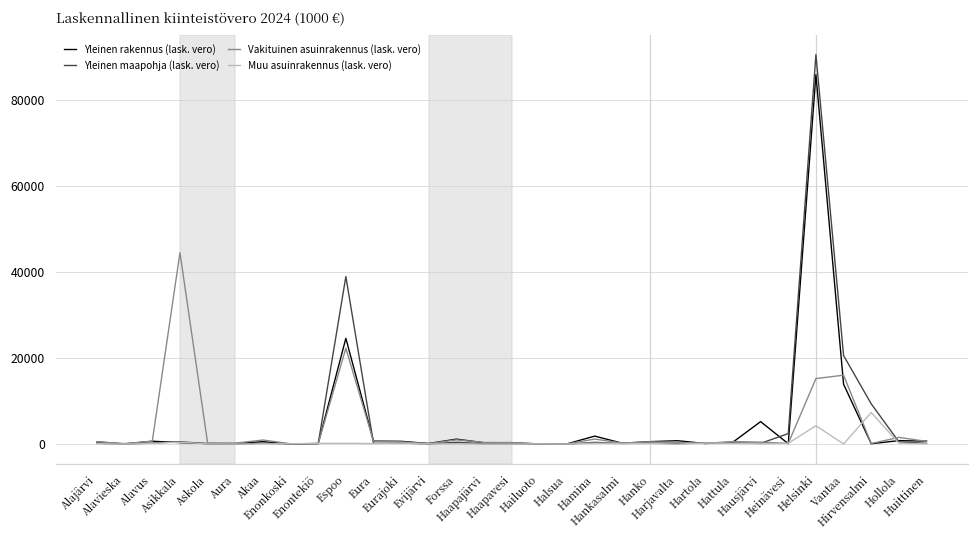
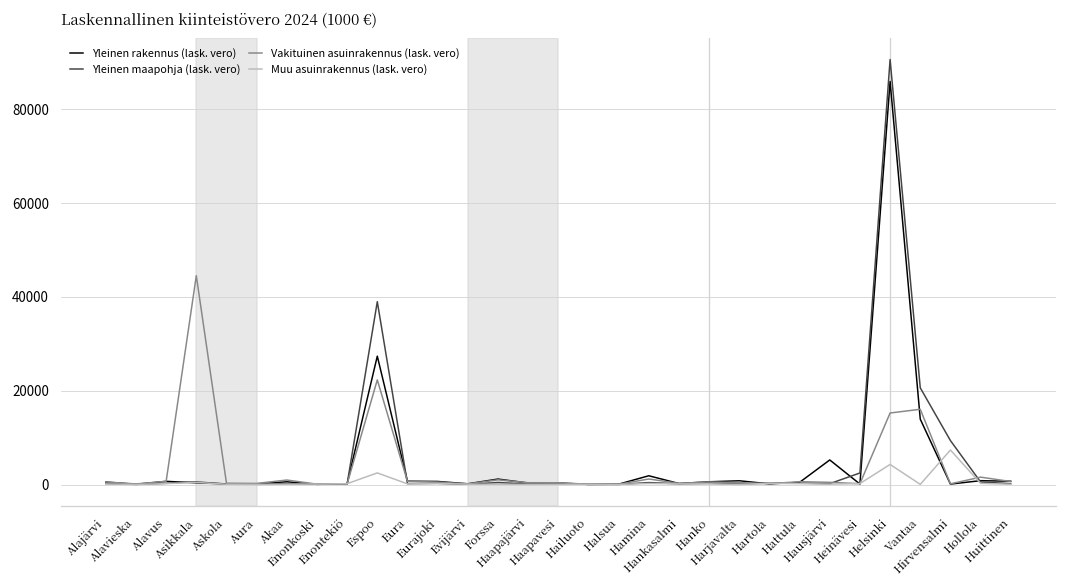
Yleinen rakennus (lask. vero), Espoo: 25000 -> 27000
Muu asuinrakennus (lask. vero), Espoo: 0 -> 2000
